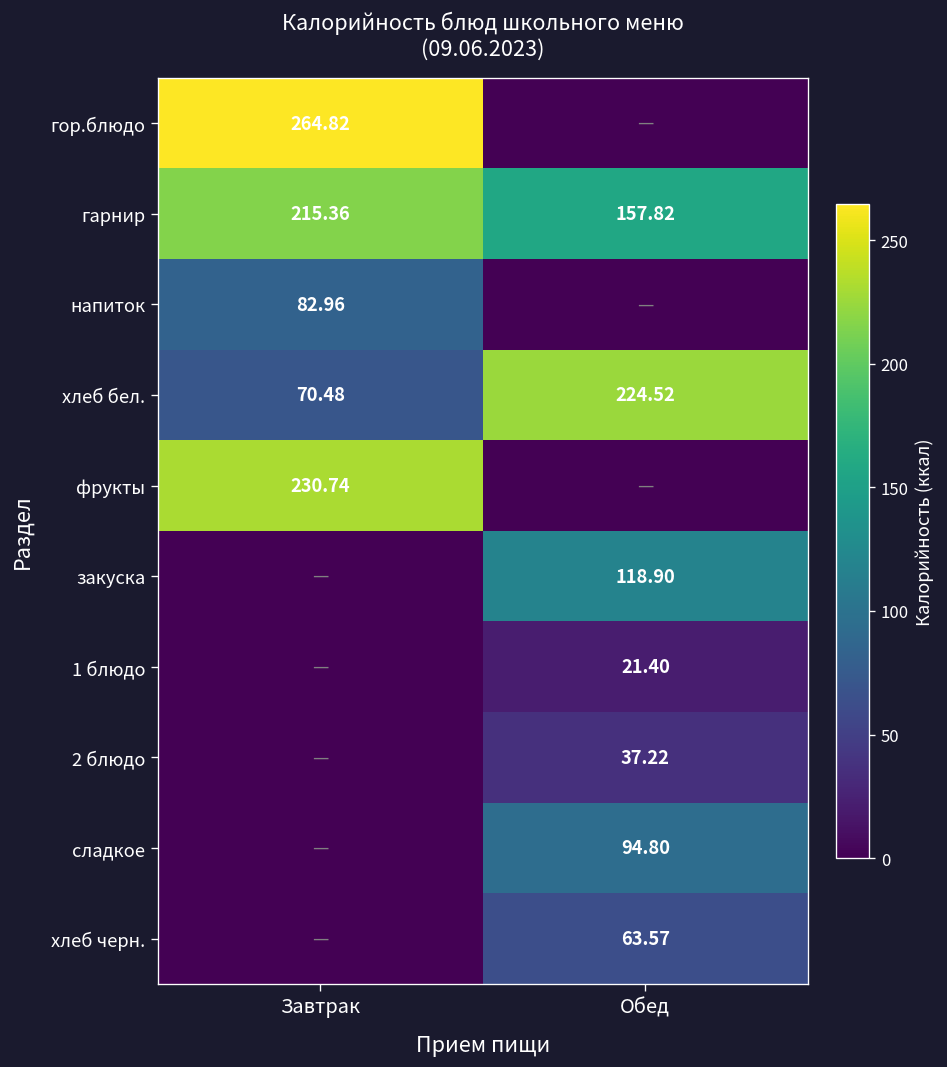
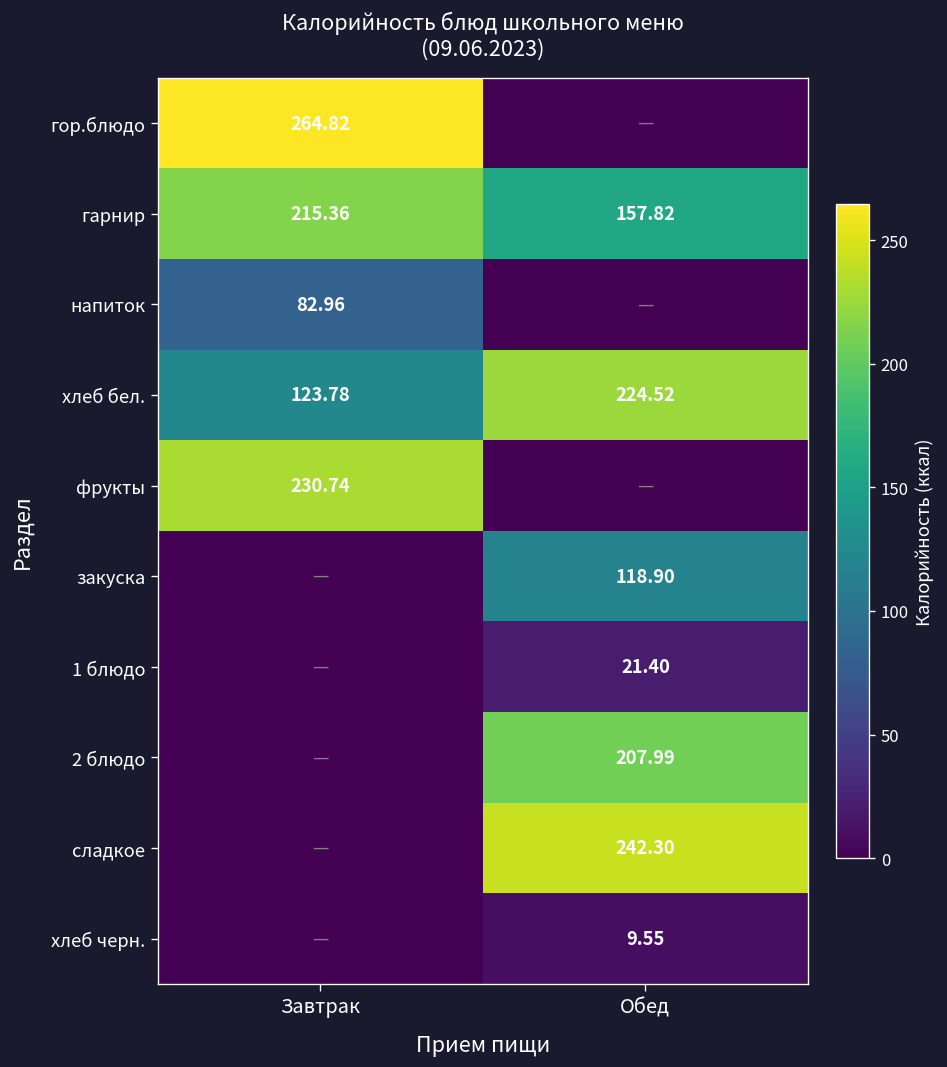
хлеб бел., Завтрак: 70.48 -> 123.78
2 блюдо, Обед: 37.22 -> 207.99
сладкое, Обед: 94.80 -> 242.30
хлеб черн., Обед: 63.57 -> 9.55
